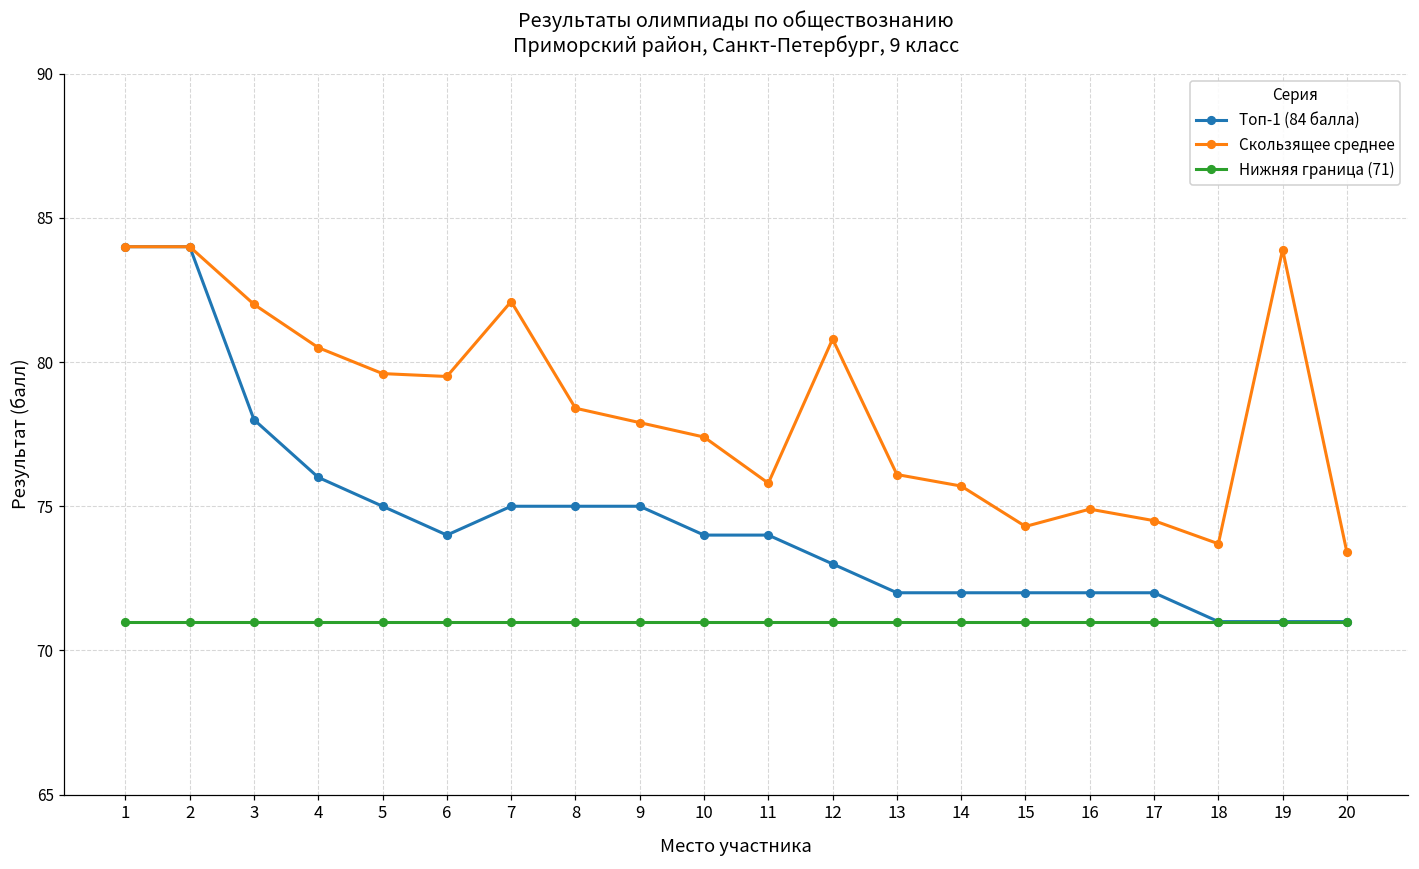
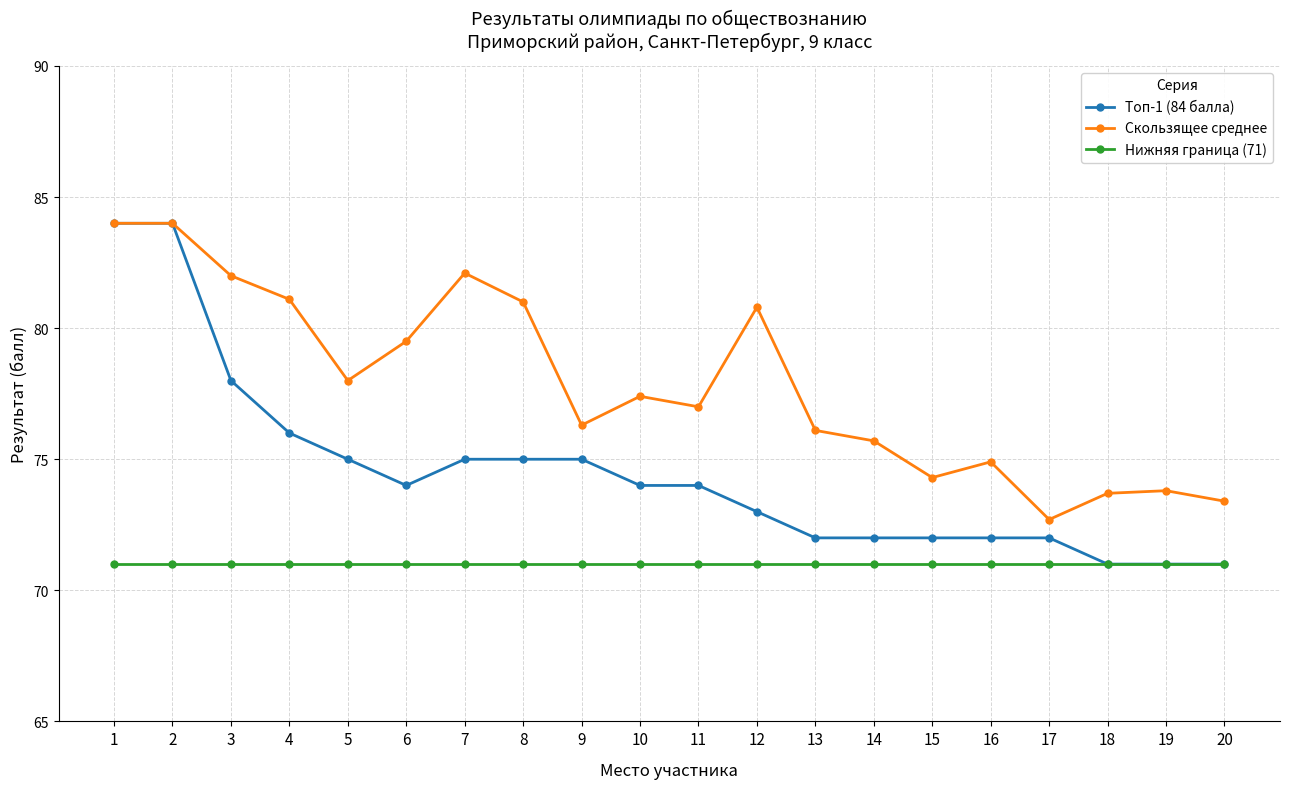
Скользящее среднее, 4: 80.5 -> 81.1
Скользящее среднее, 5: 79.6 -> 78.0
Скользящее среднее, 8: 78.4 -> 81.0
Скользящее среднее, 9: 77.9 -> 76.3
Скользящее среднее, 11: 75.8 -> 77.0
Скользящее среднее, 17: 74.5 -> 72.7
Скользящее среднее, 19: 83.9 -> 73.8
